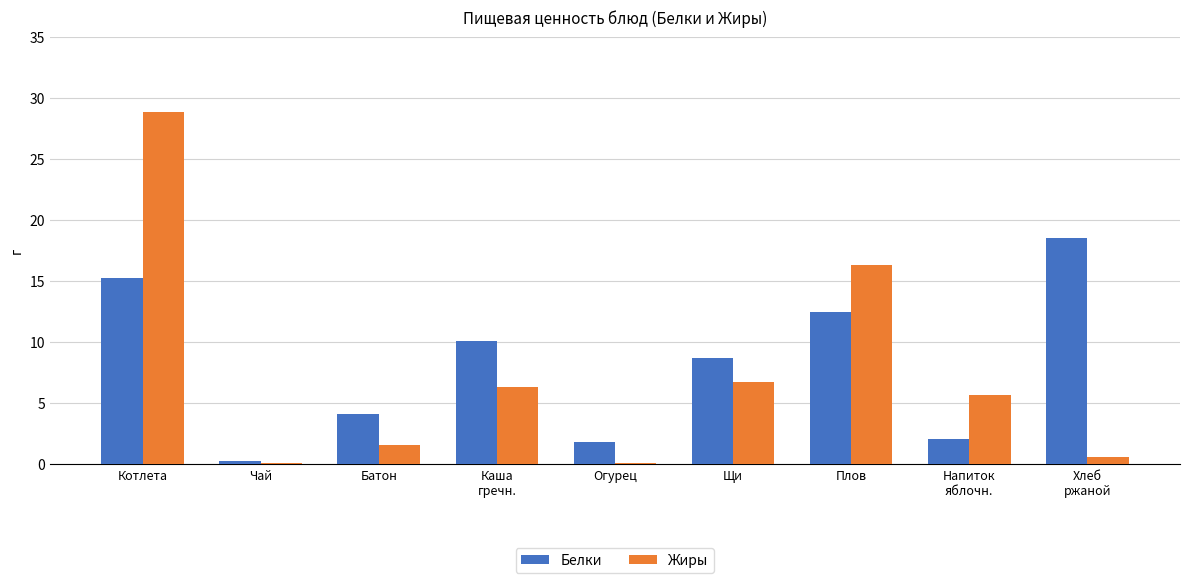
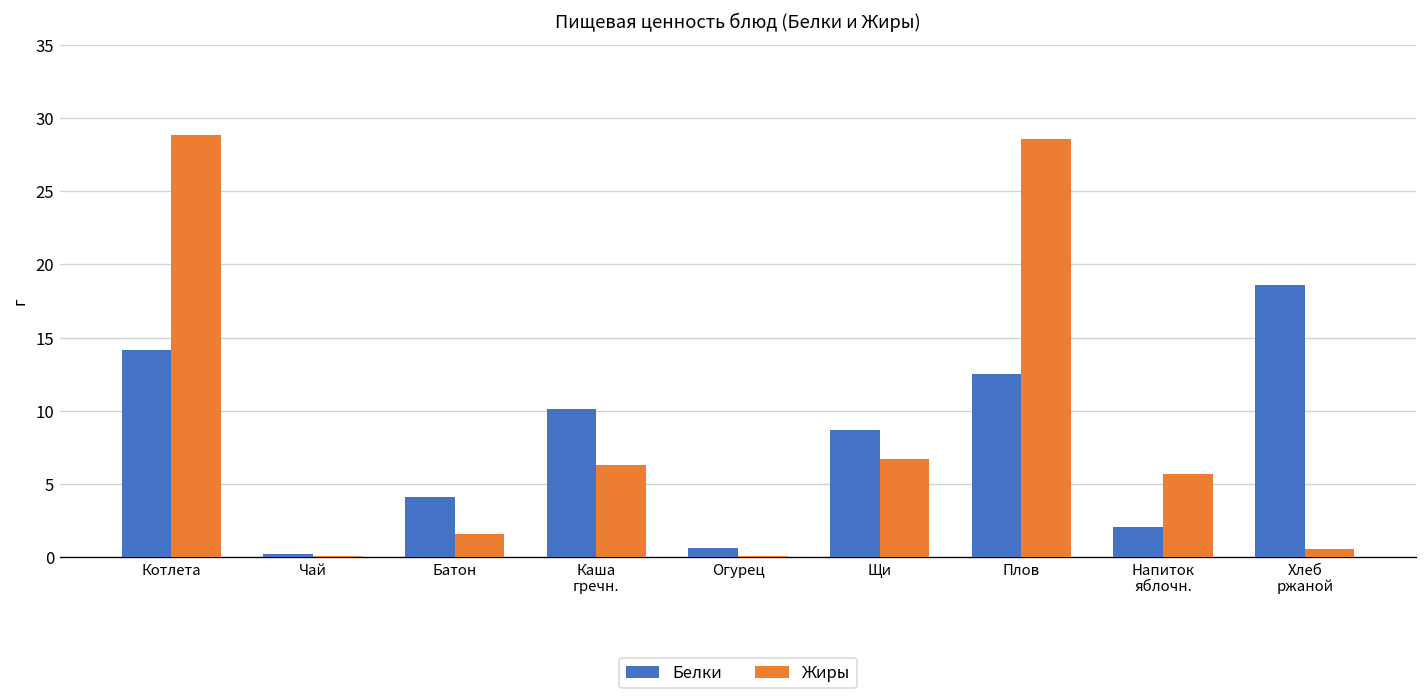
Белки, Котлета: 15.3 -> 14.1
Белки, Огурец: 1.8 -> 0.7
Жиры, Плов: 16.3 -> 28.6
